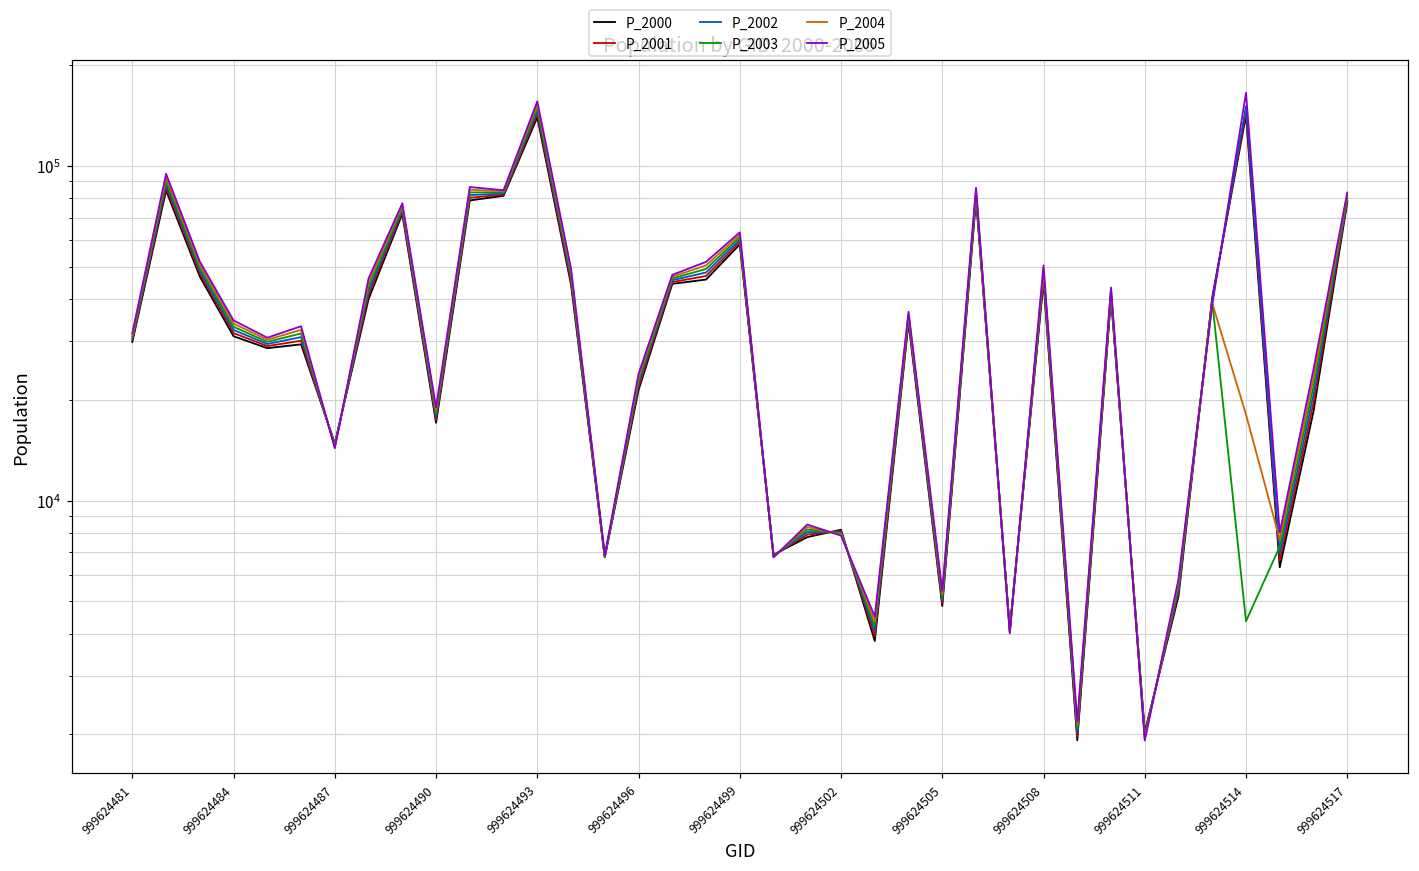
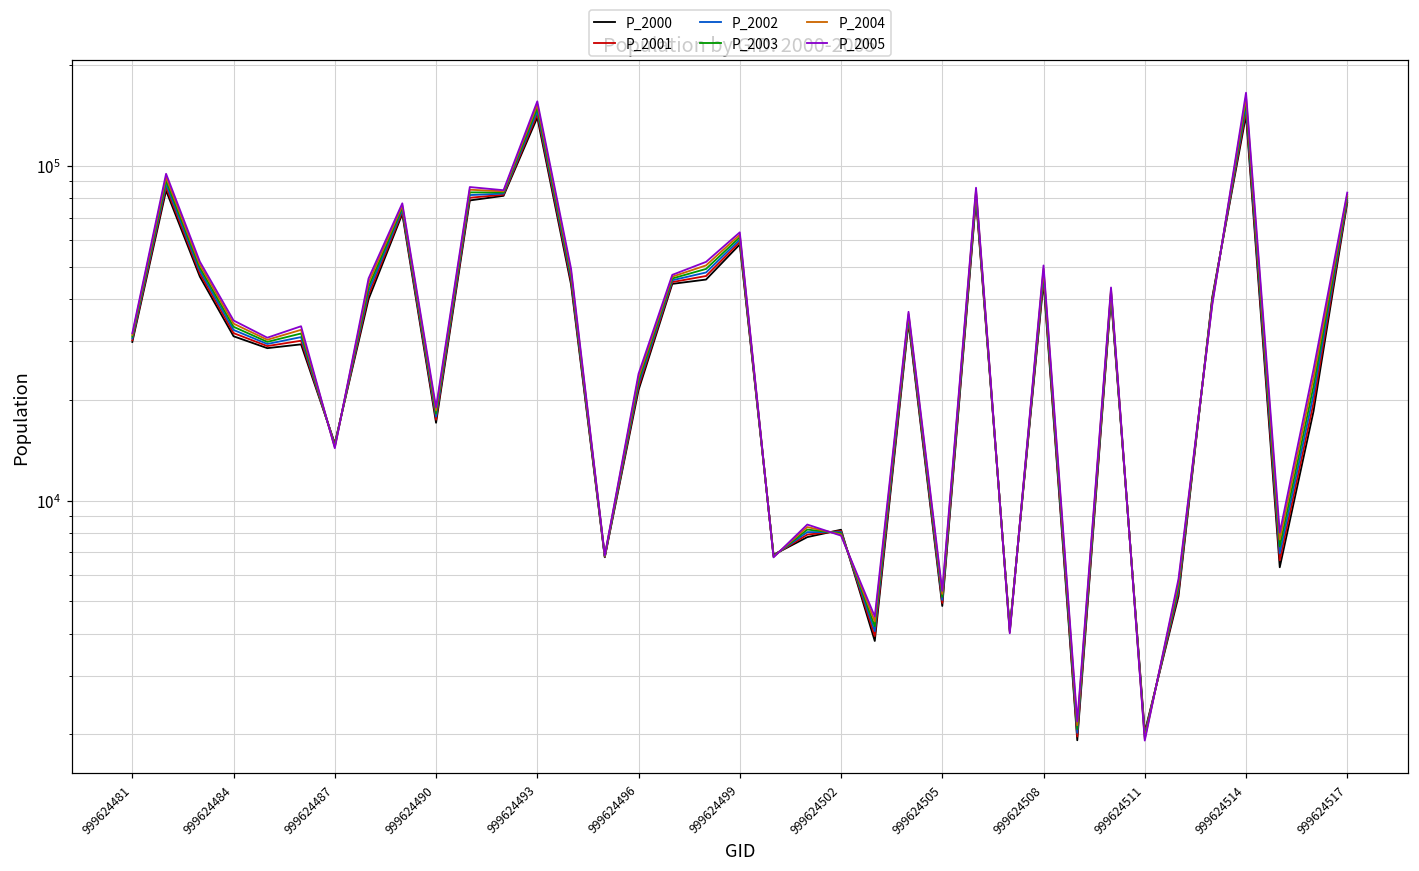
P_2003, 999624514: 4400 -> 160000
P_2004, 999624514: 18000 -> 160000
